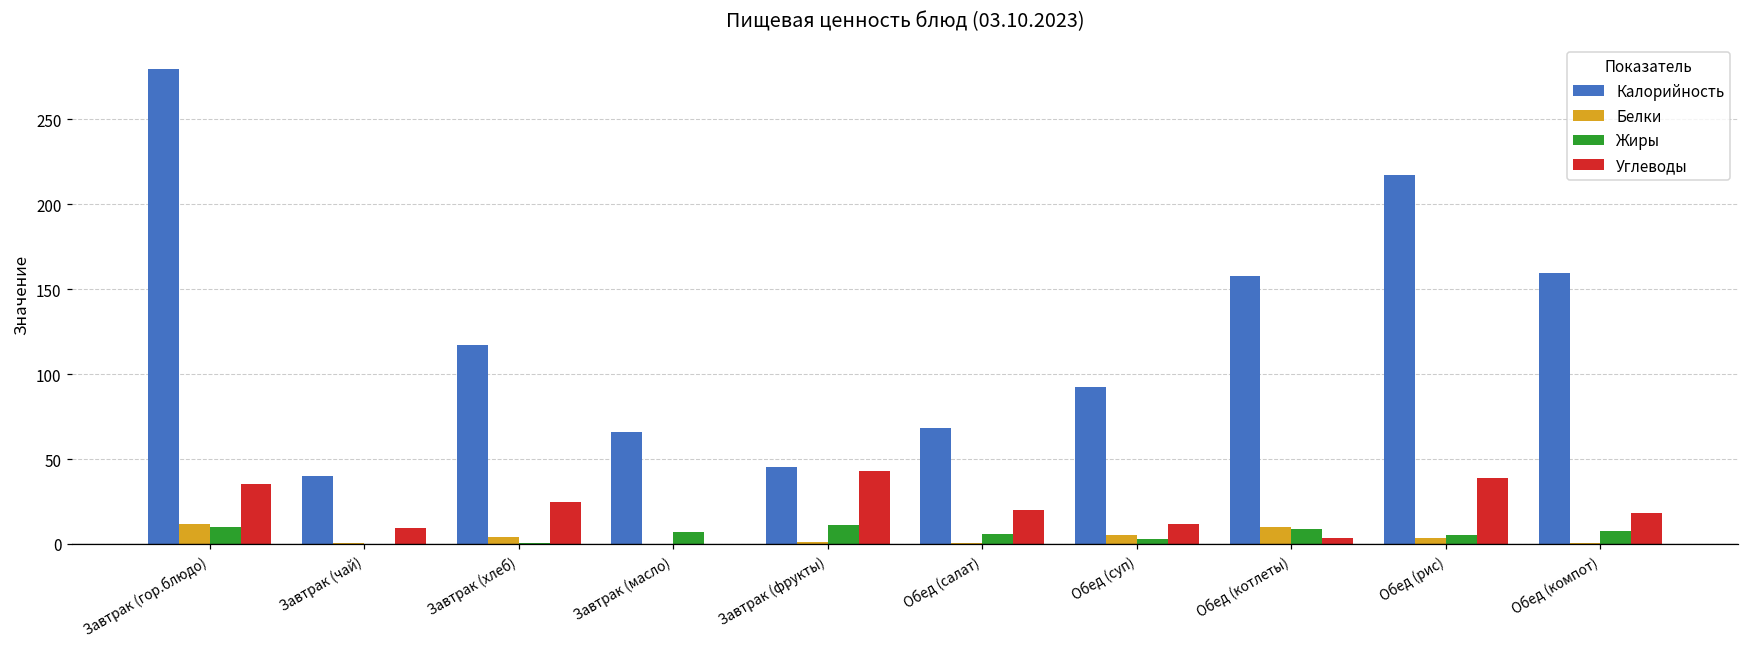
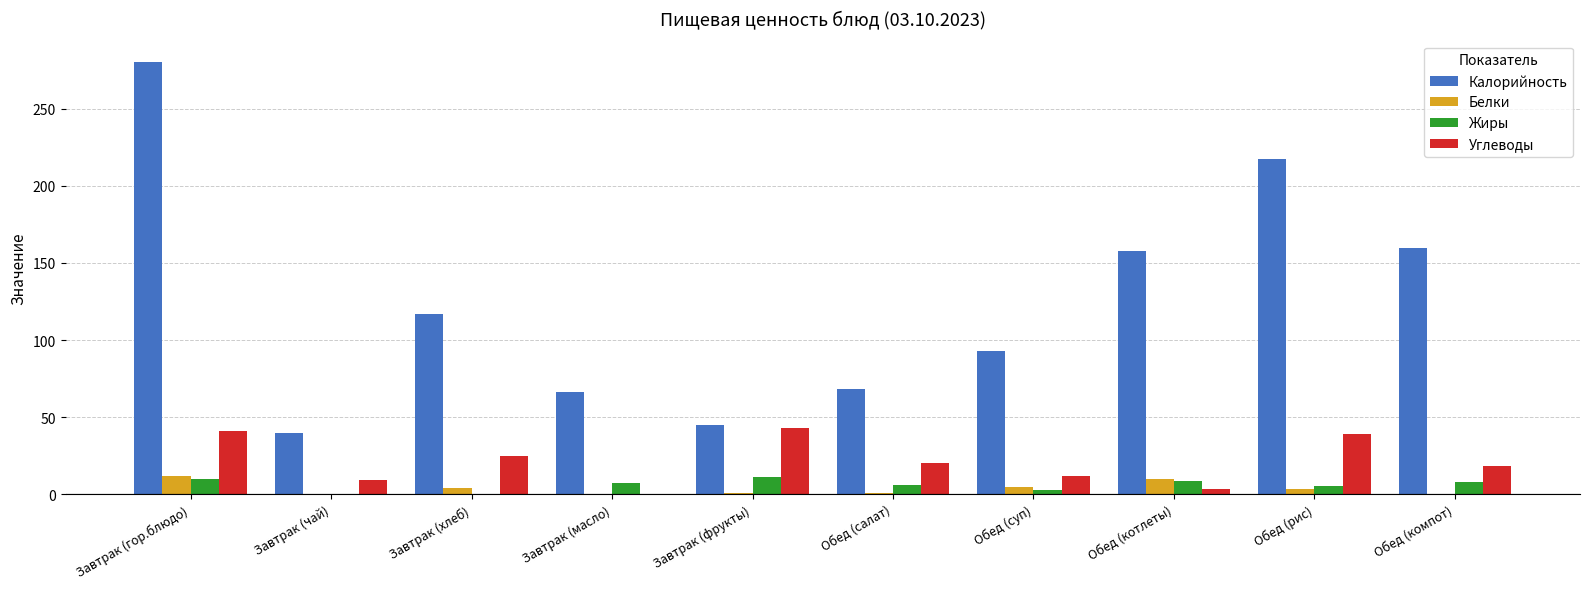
Углеводы, Завтрак (гор.блюдо): 35 -> 41
